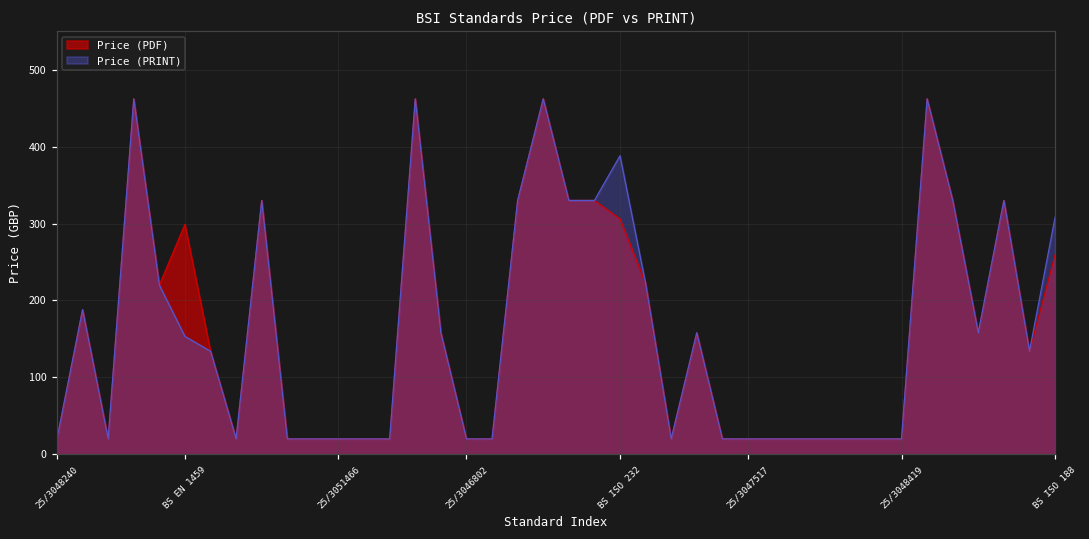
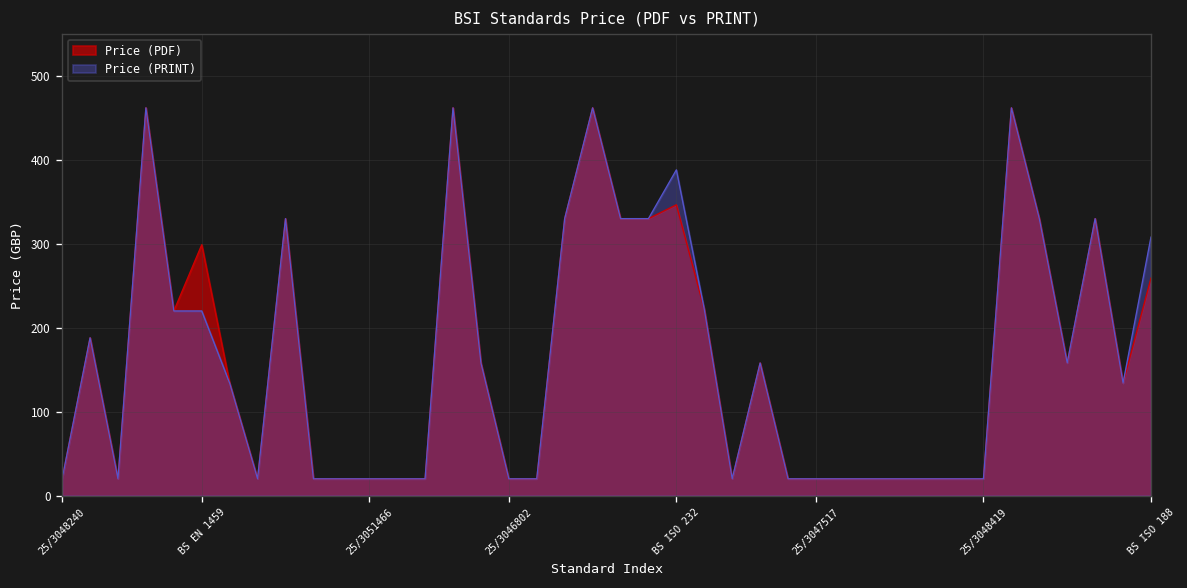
Price (PRINT), BS EN 1459: 150 -> 220
Price (PDF), BS ISO 232: 310 -> 350
